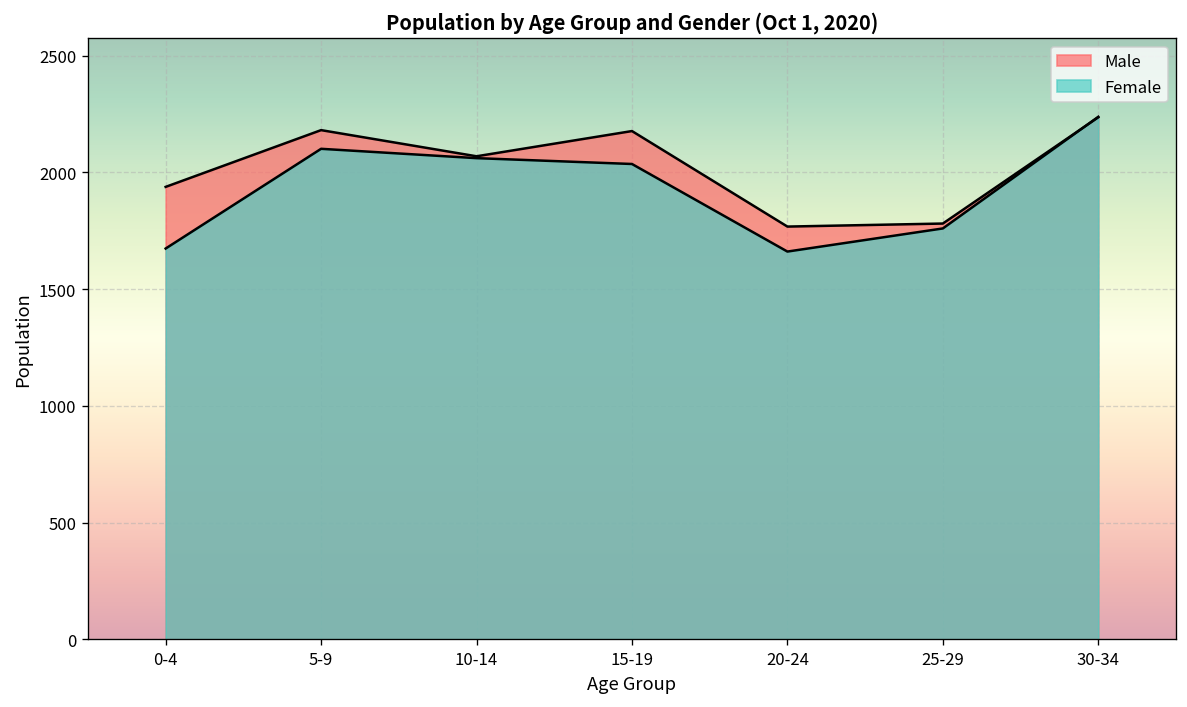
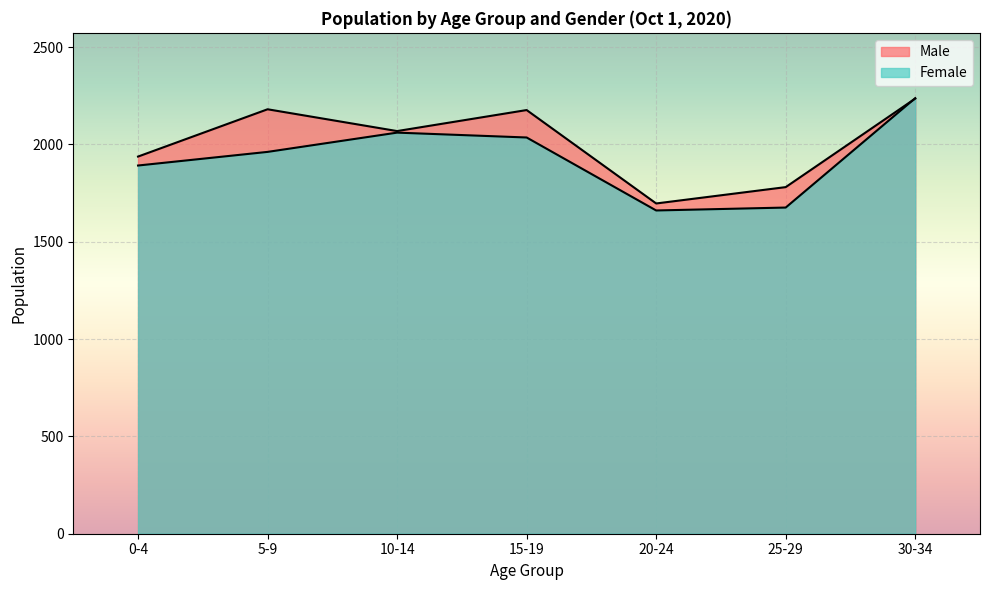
Female, 0-4: 1670 -> 1890
Female, 5-9: 2100 -> 1960
Male, 20-24: 1770 -> 1700
Female, 25-29: 1760 -> 1680
